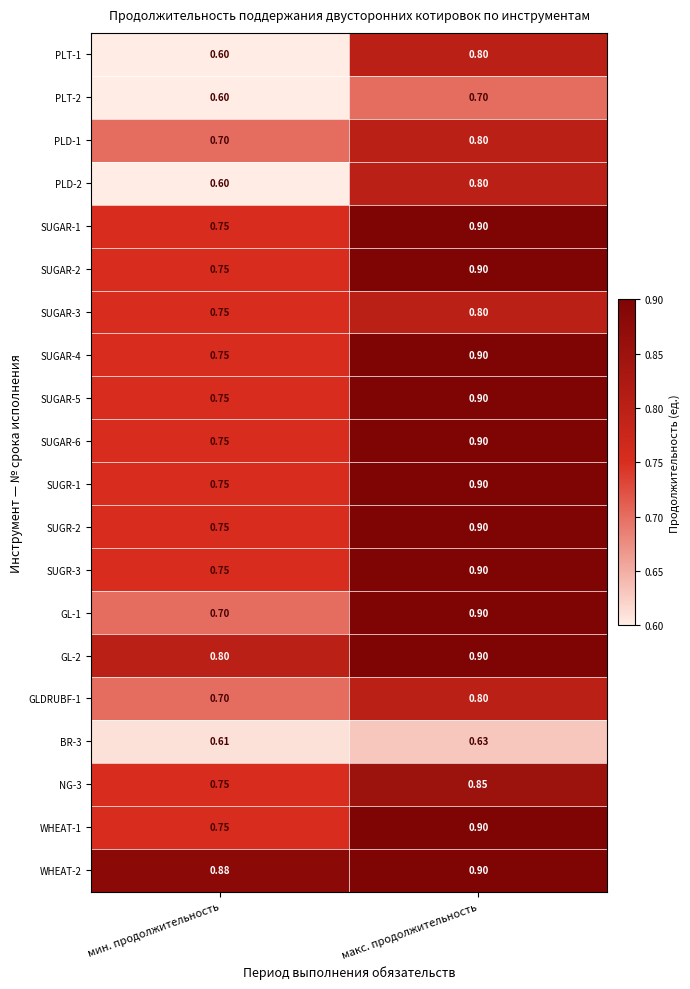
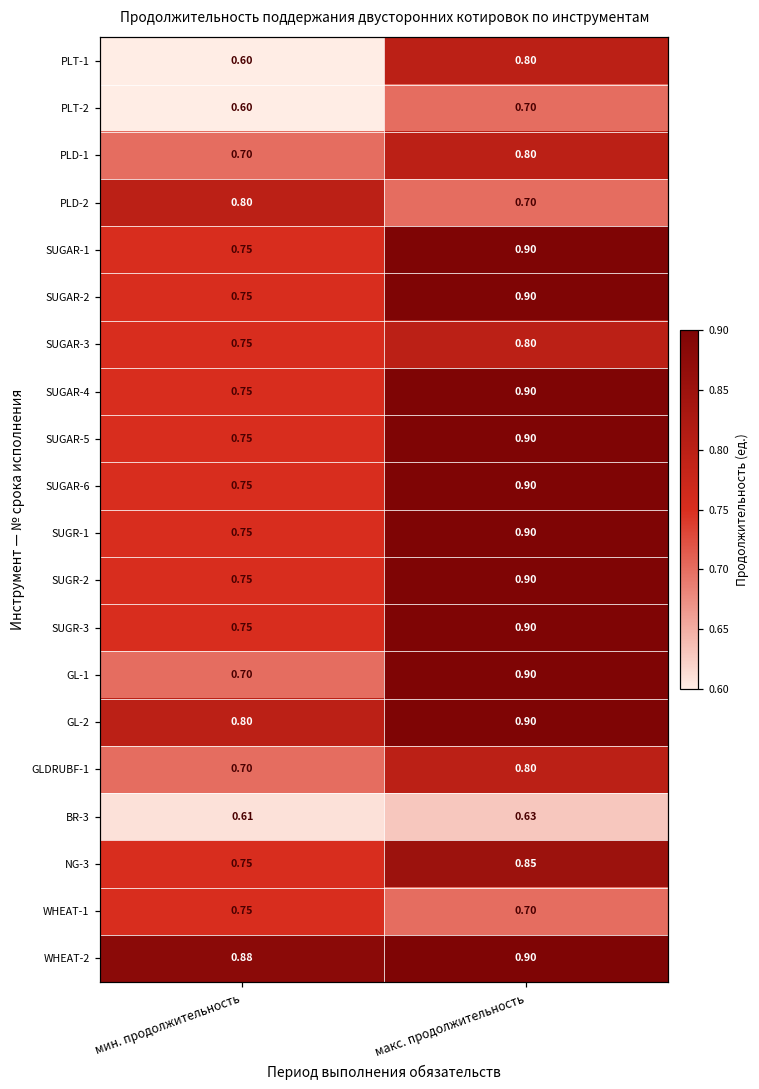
PLD-2, мин. продолжительность: 0.60 -> 0.80
PLD-2, макс. продолжительность: 0.80 -> 0.70
WHEAT-1, макс. продолжительность: 0.90 -> 0.70
